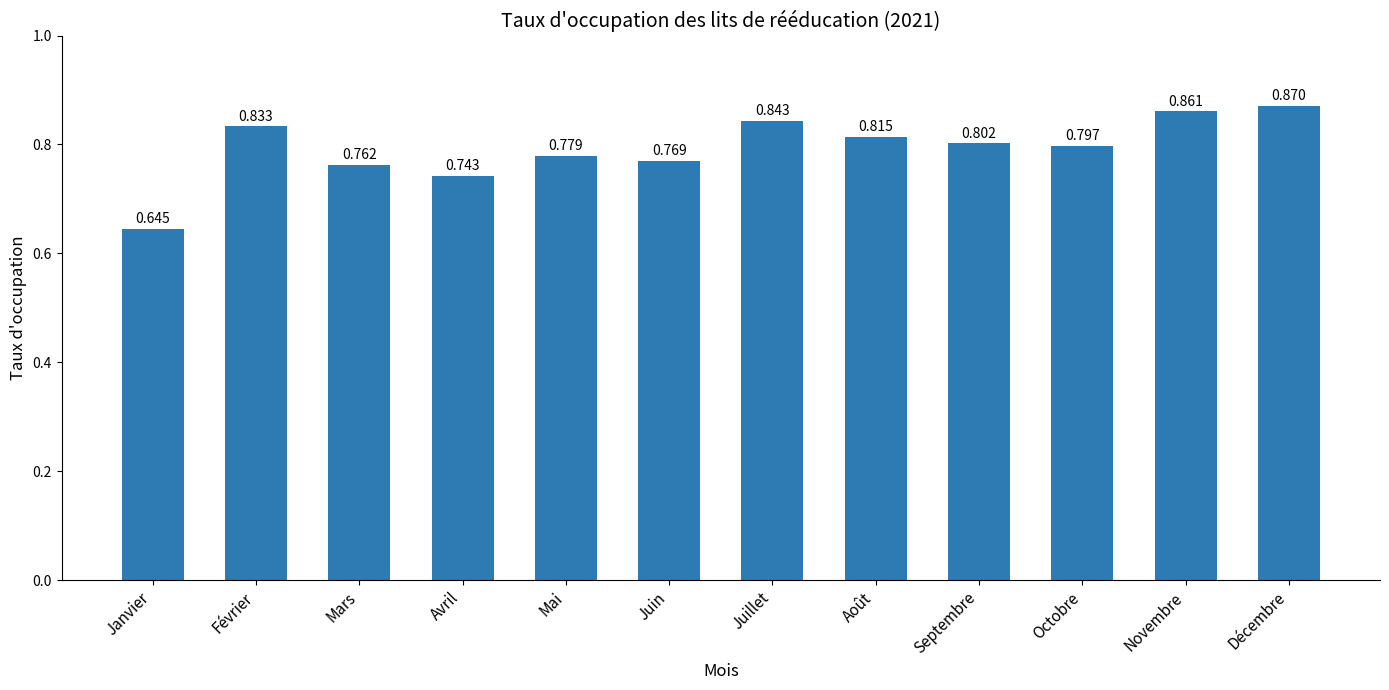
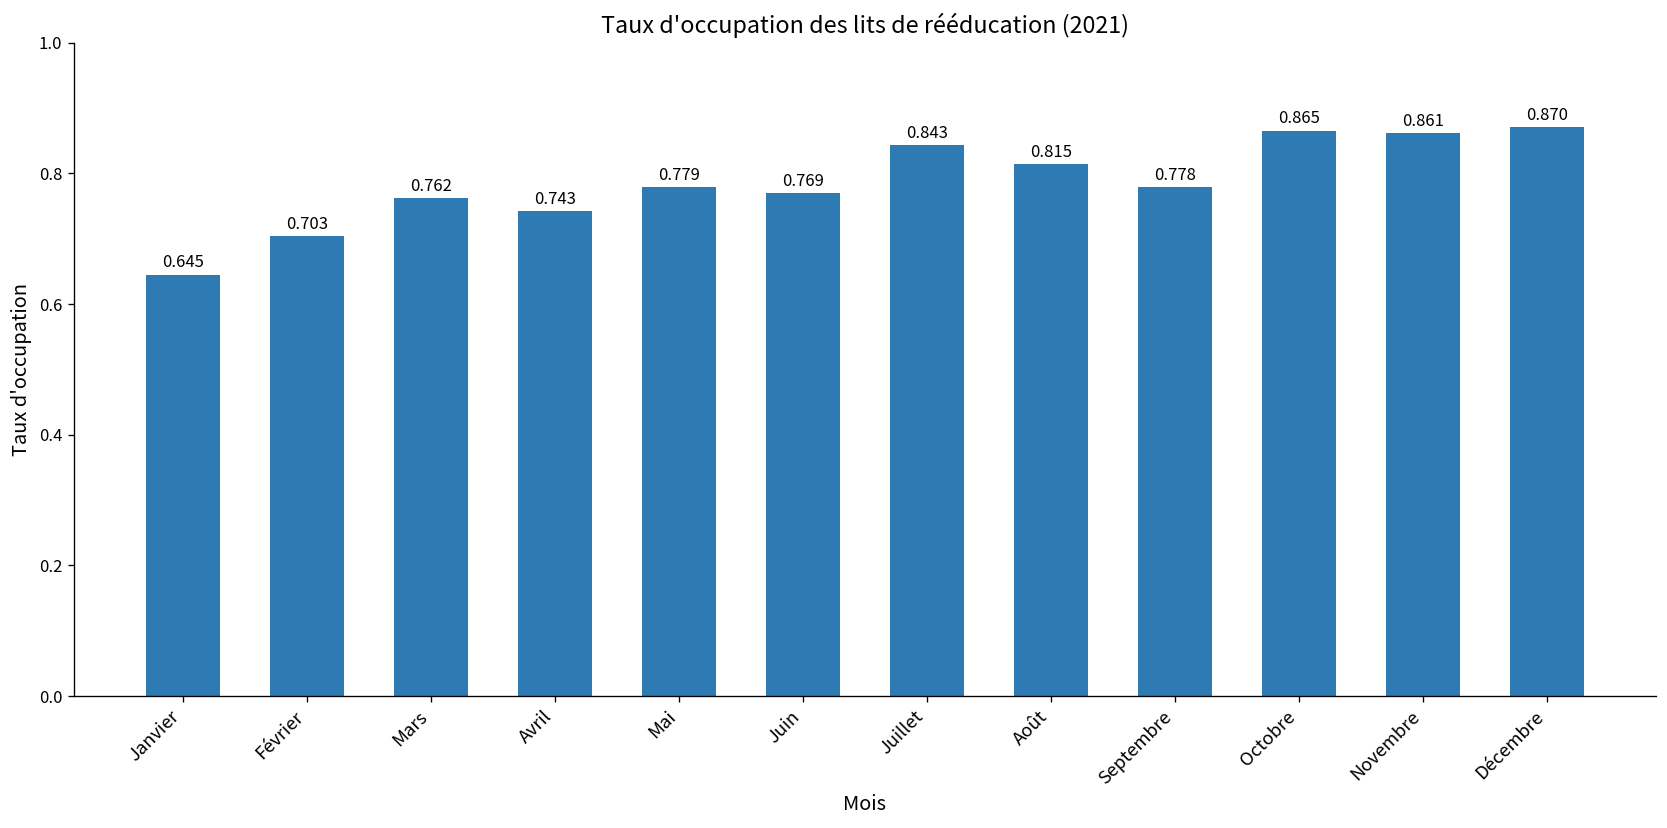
Février: 0.833 -> 0.703
Septembre: 0.802 -> 0.778
Octobre: 0.797 -> 0.865
